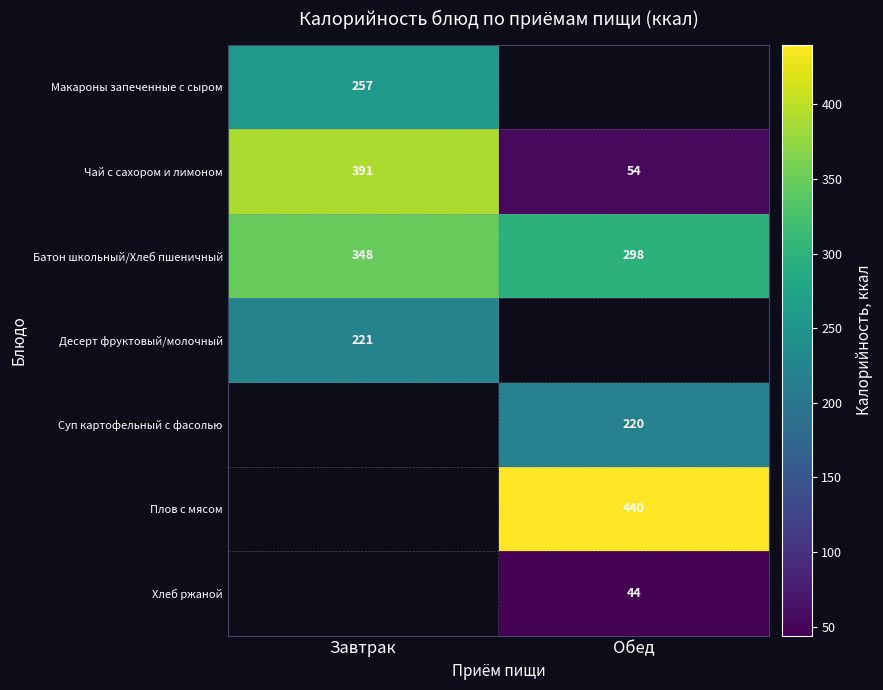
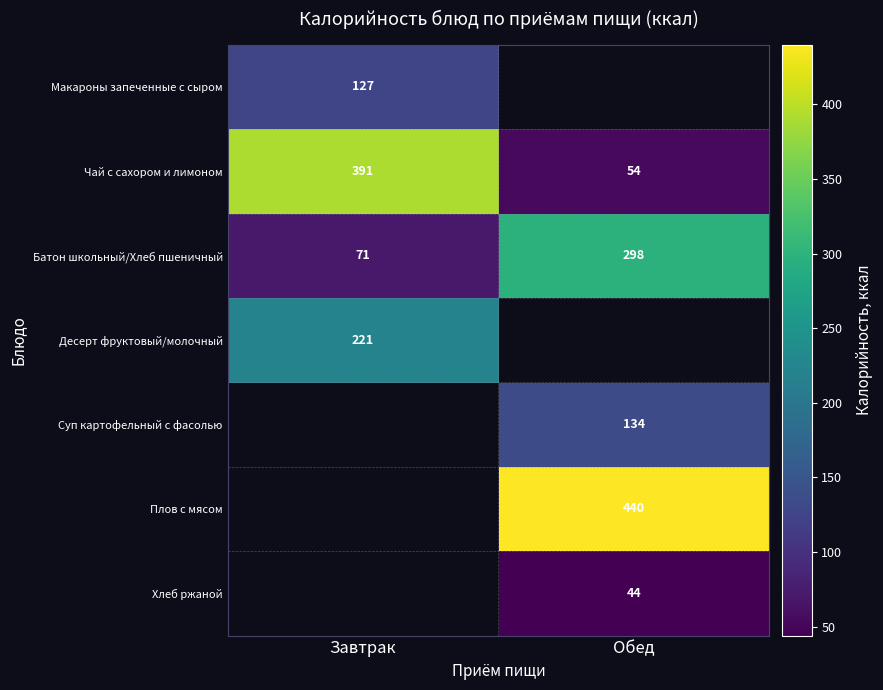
Макароны запеченные с сыром, Завтрак: 257 -> 127
Батон школьный/Хлеб пшеничный, Завтрак: 348 -> 71
Суп картофельный с фасолью, Обед: 220 -> 134
